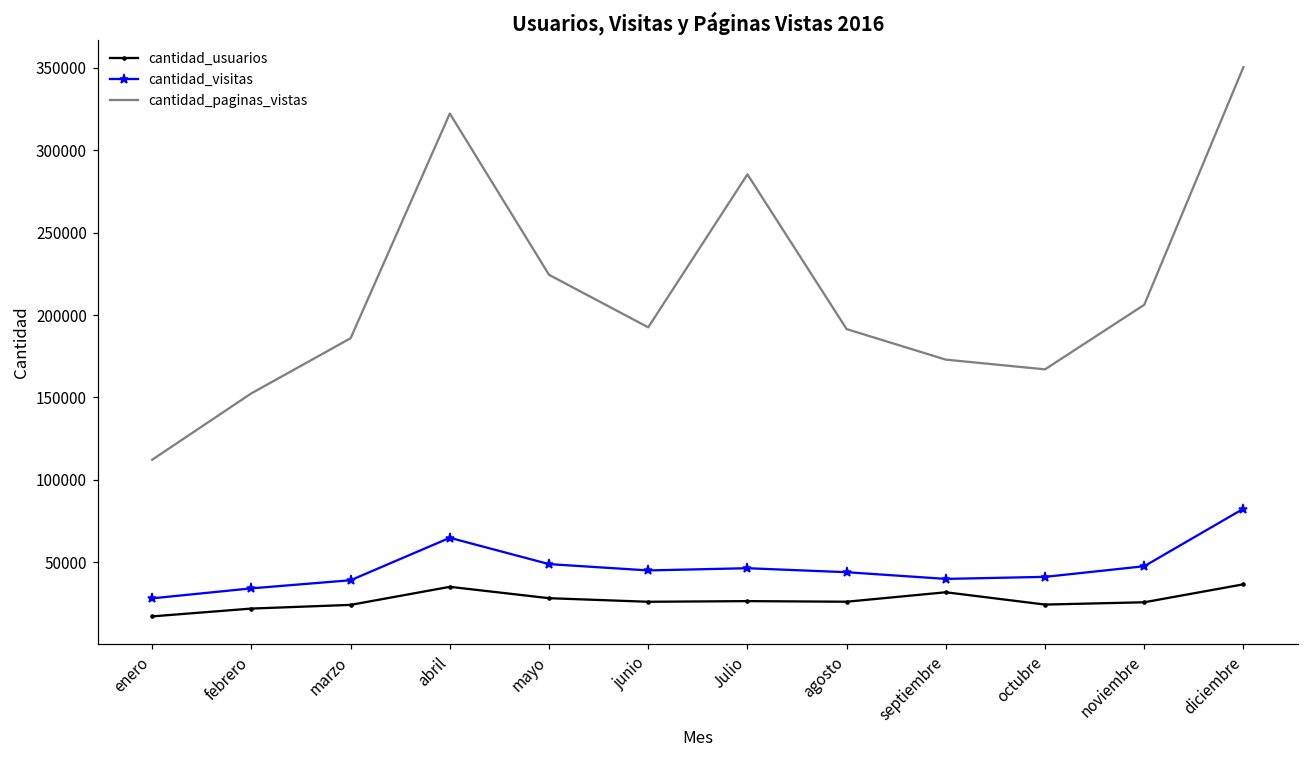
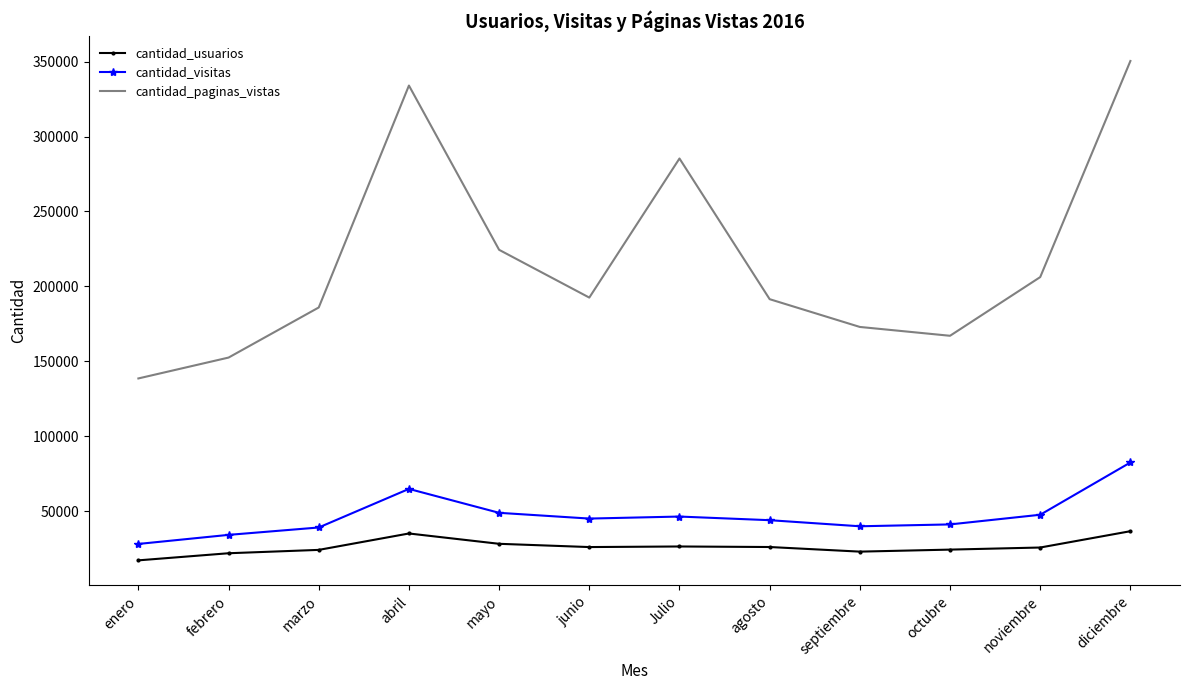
cantidad_paginas_vistas, enero: 112000 -> 139000
cantidad_paginas_vistas, abril: 322000 -> 334000
cantidad_usuarios, septiembre: 32000 -> 23000
